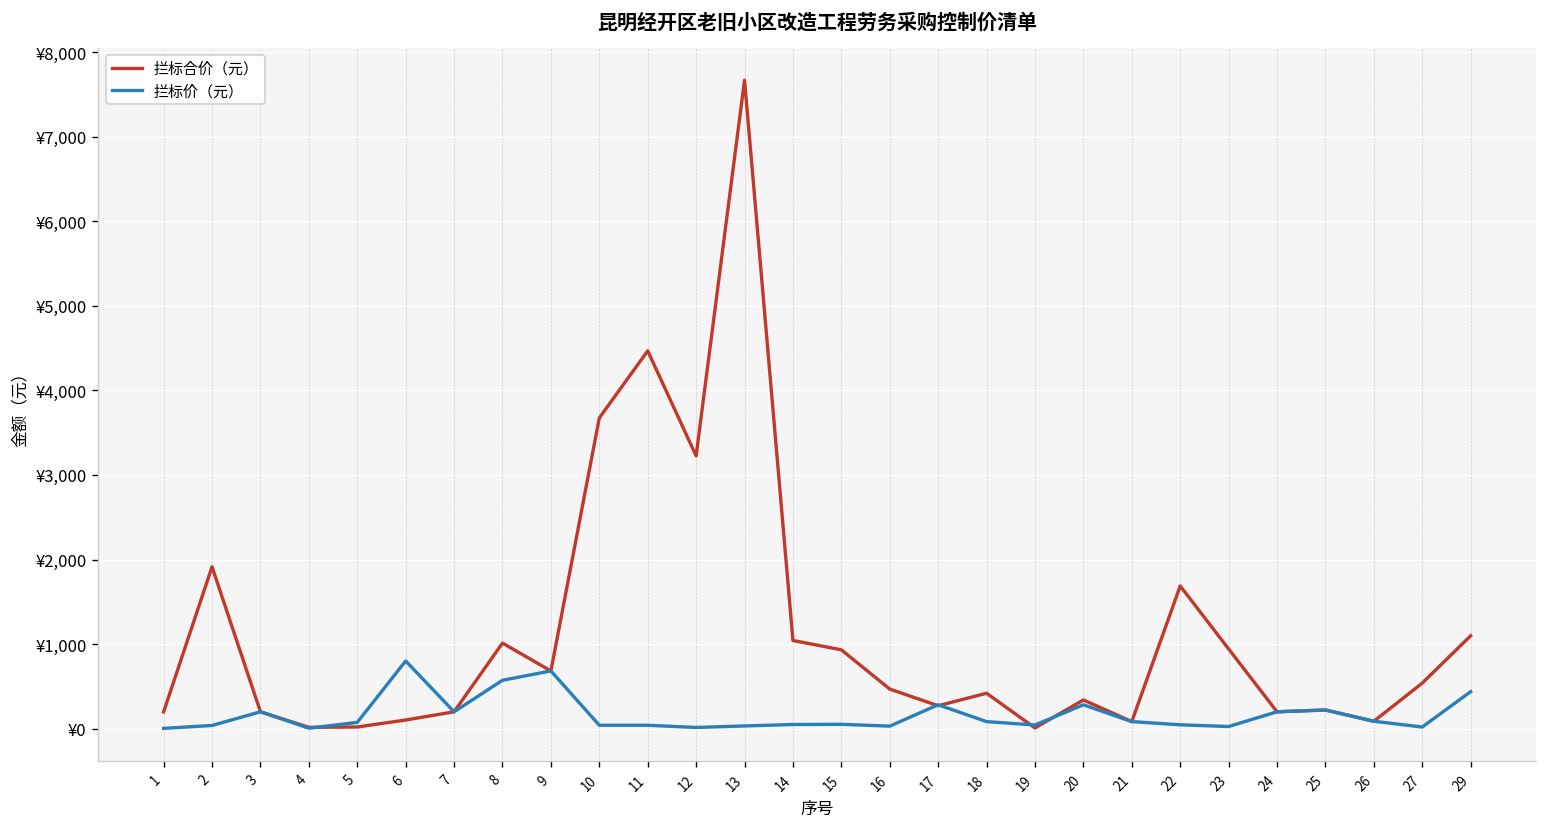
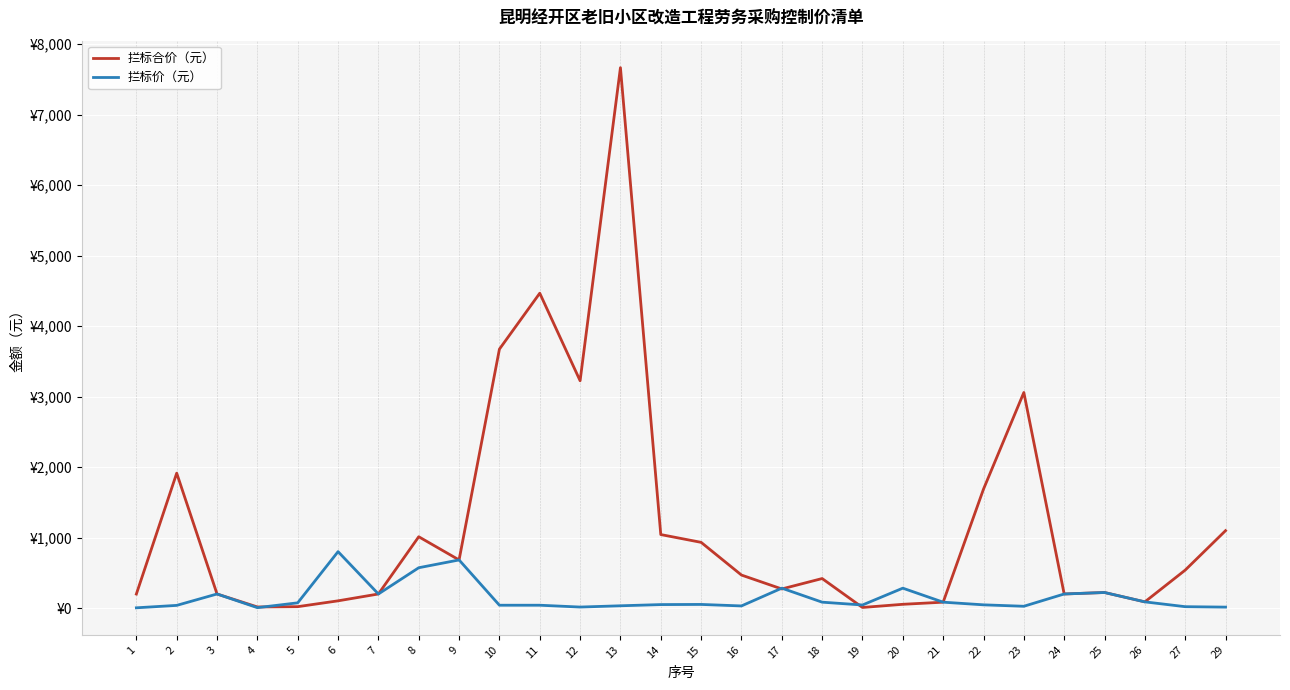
拦标合价（元）, 20: ¥300 -> ¥100
拦标合价（元）, 23: ¥900 -> ¥3,100
拦标价（元）, 29: ¥400 -> ¥0
